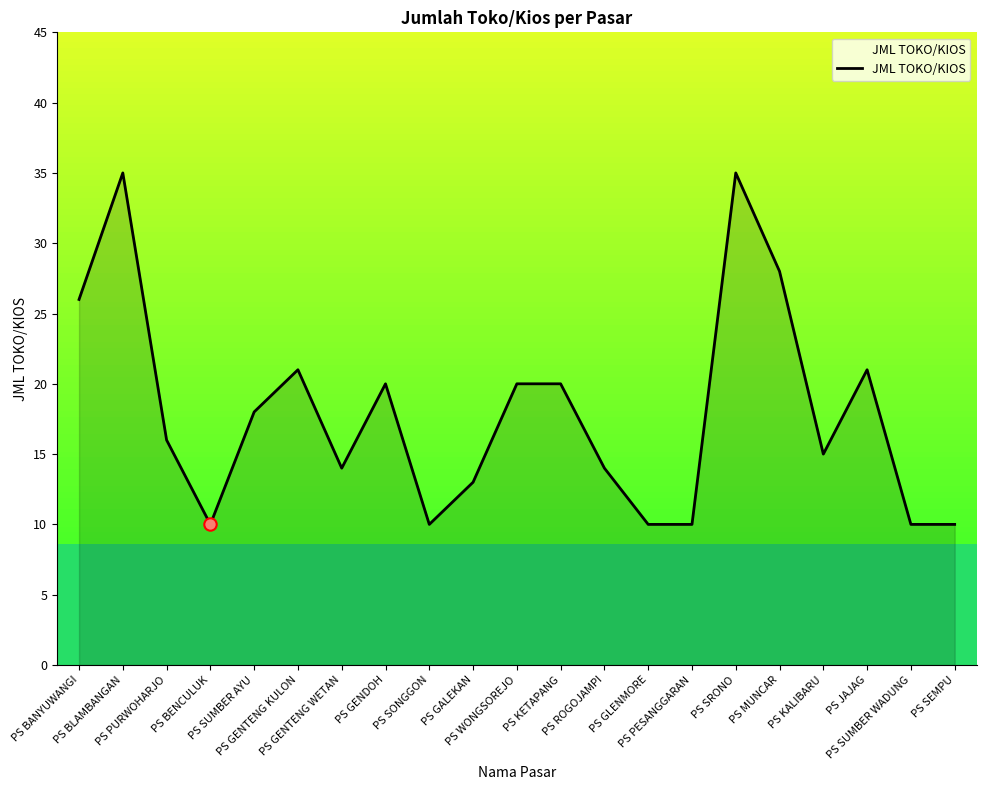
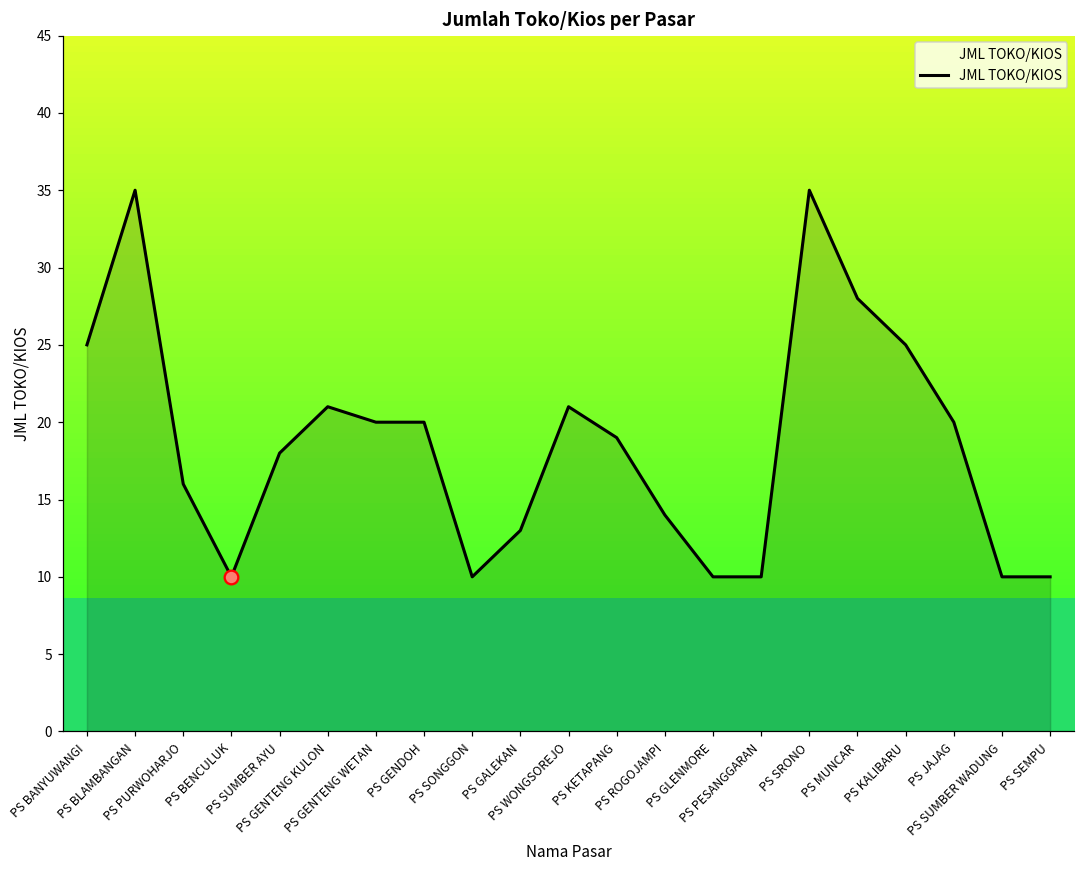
JML TOKO/KIOS, PS BANYUWANGI: 26 -> 25
JML TOKO/KIOS, PS GENTENG WETAN: 14 -> 20
JML TOKO/KIOS, PS WONGSOREJO: 20 -> 21
JML TOKO/KIOS, PS KETAPANG: 20 -> 19
JML TOKO/KIOS, PS KALIBARU: 15 -> 25
JML TOKO/KIOS, PS JAJAG: 21 -> 20
